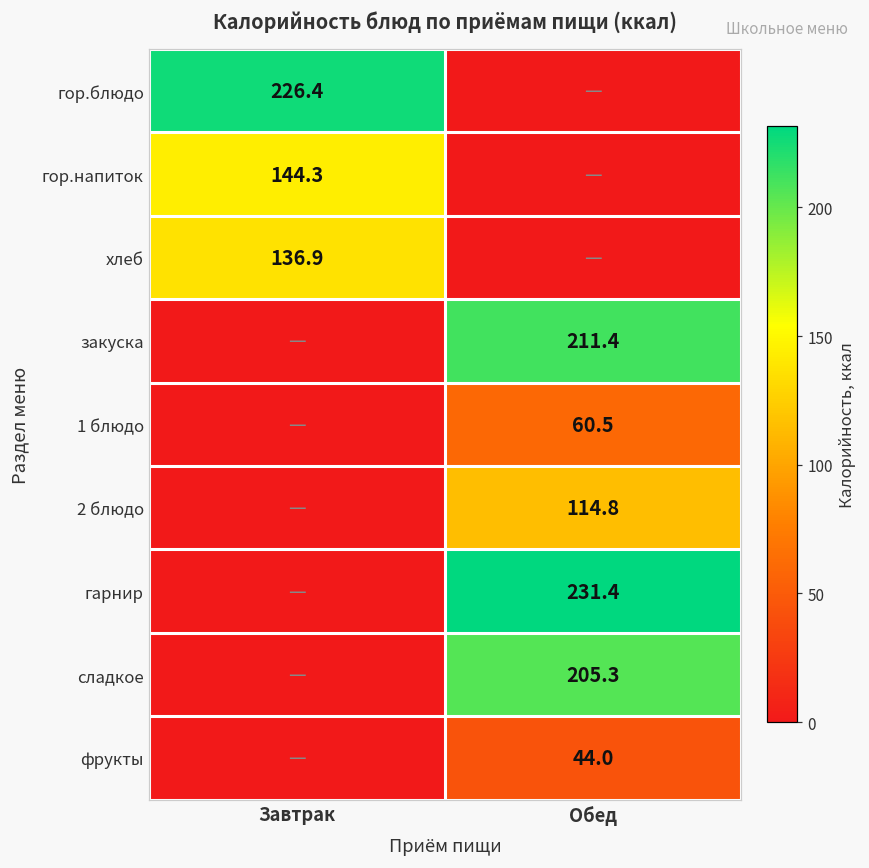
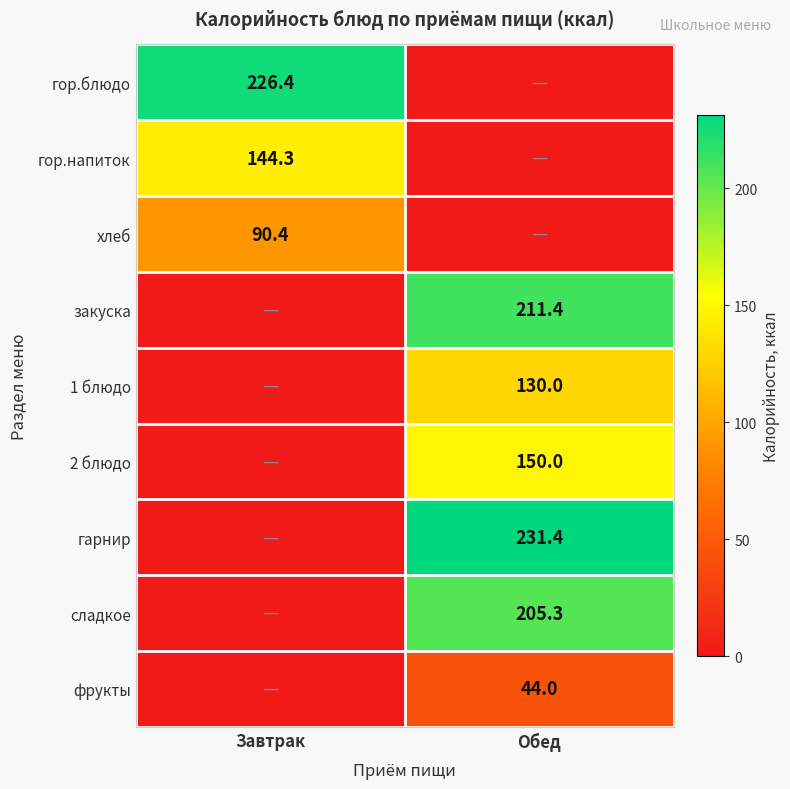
хлеб, Завтрак: 136.9 -> 90.4
1 блюдо, Обед: 60.5 -> 130.0
2 блюдо, Обед: 114.8 -> 150.0
